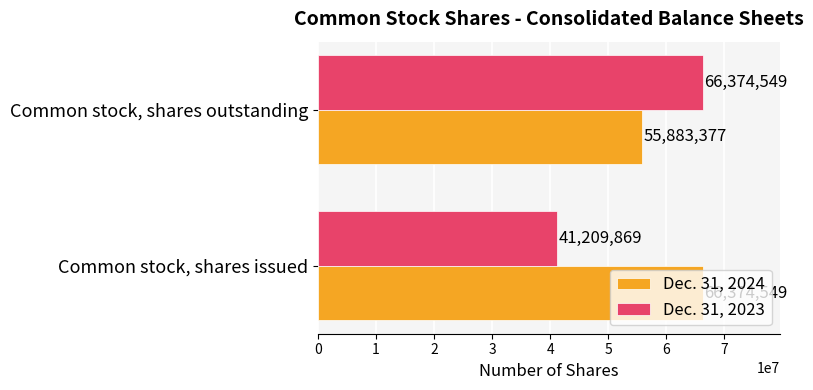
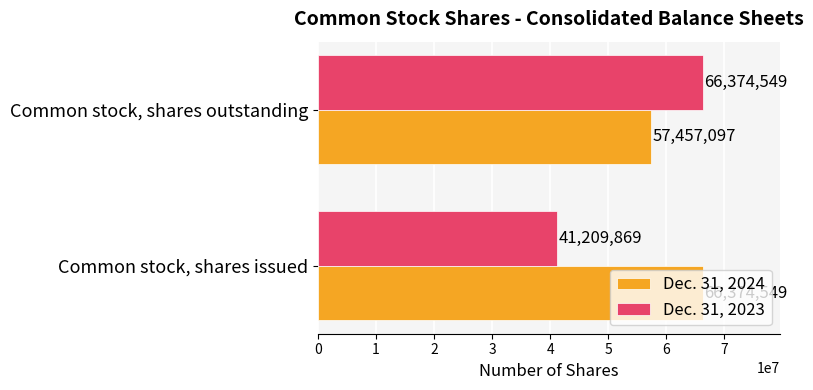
Dec. 31, 2024, Common stock, shares outstanding: 55,883,377 -> 57,457,097
